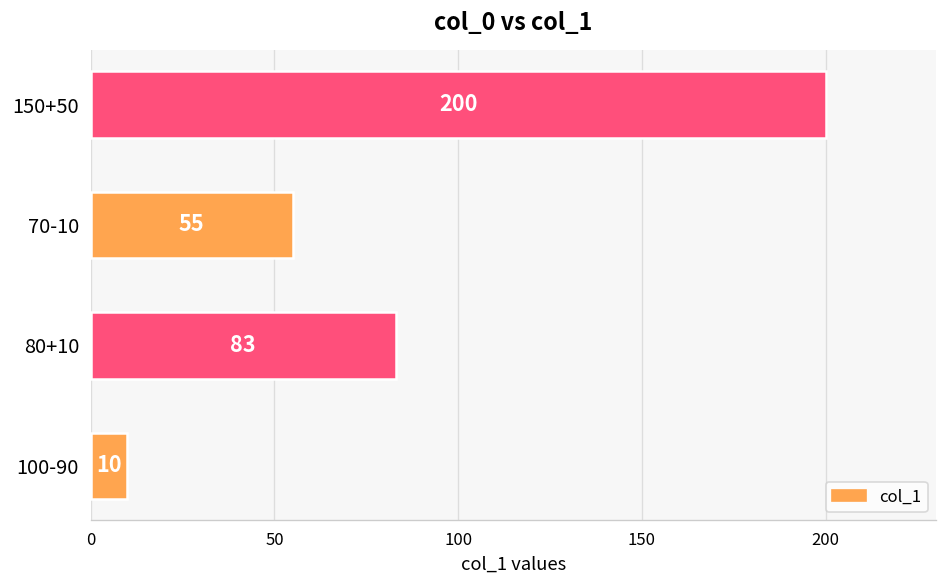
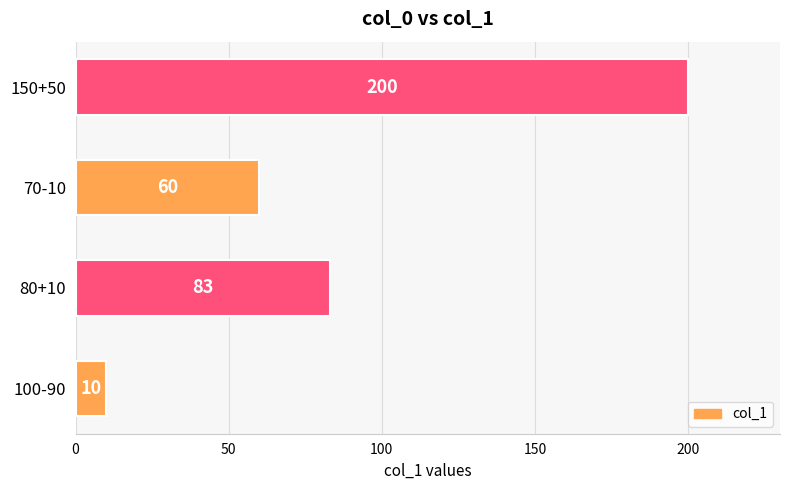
70-10: 55 -> 60
